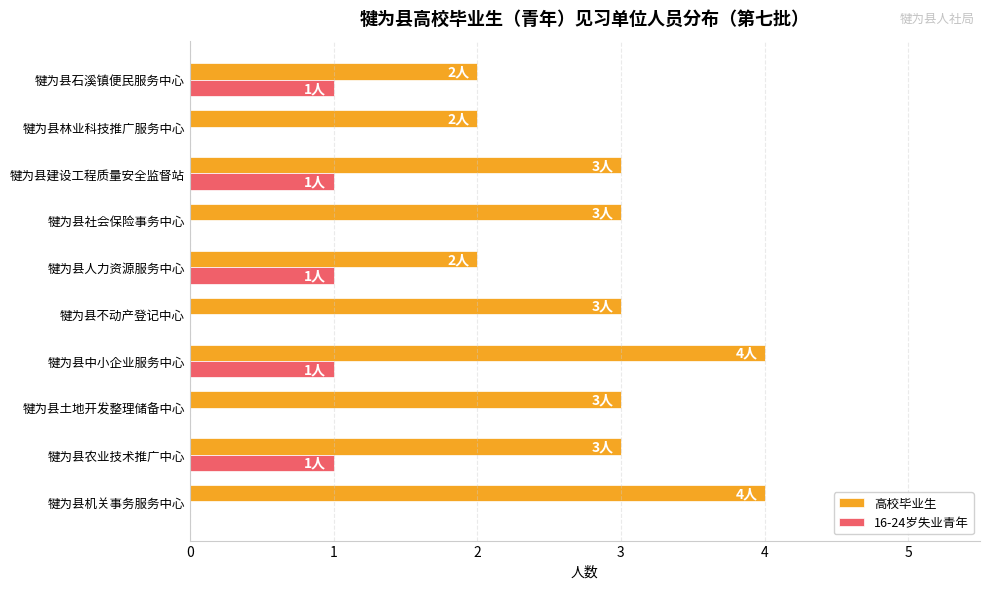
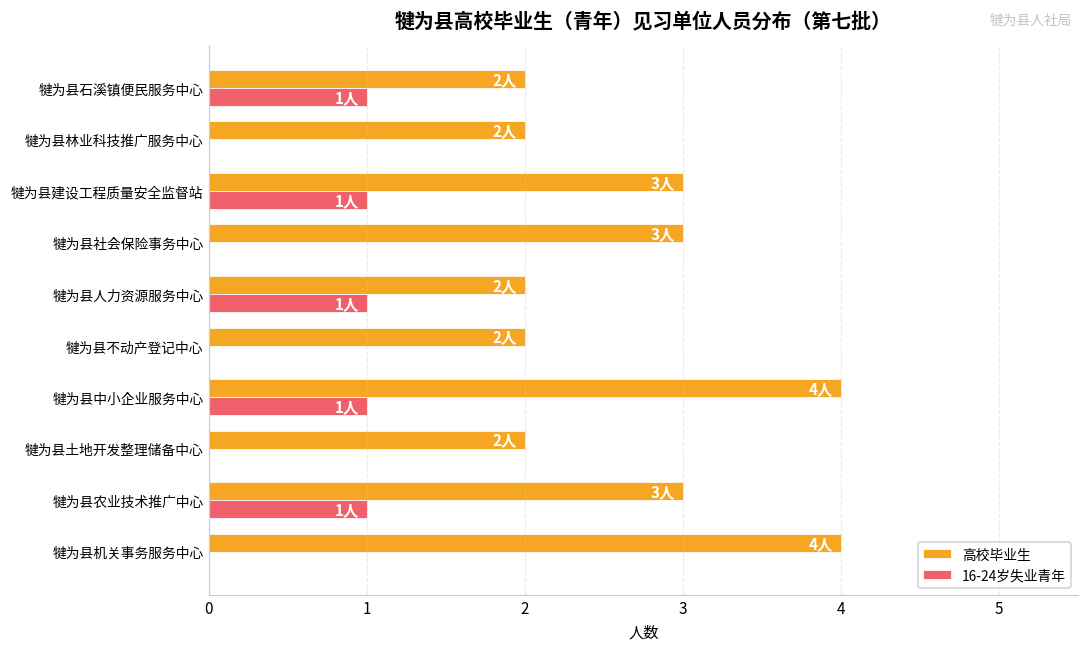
高校毕业生, 犍为县不动产登记中心: 3人 -> 2人
高校毕业生, 犍为县土地开发整理储备中心: 3人 -> 2人
